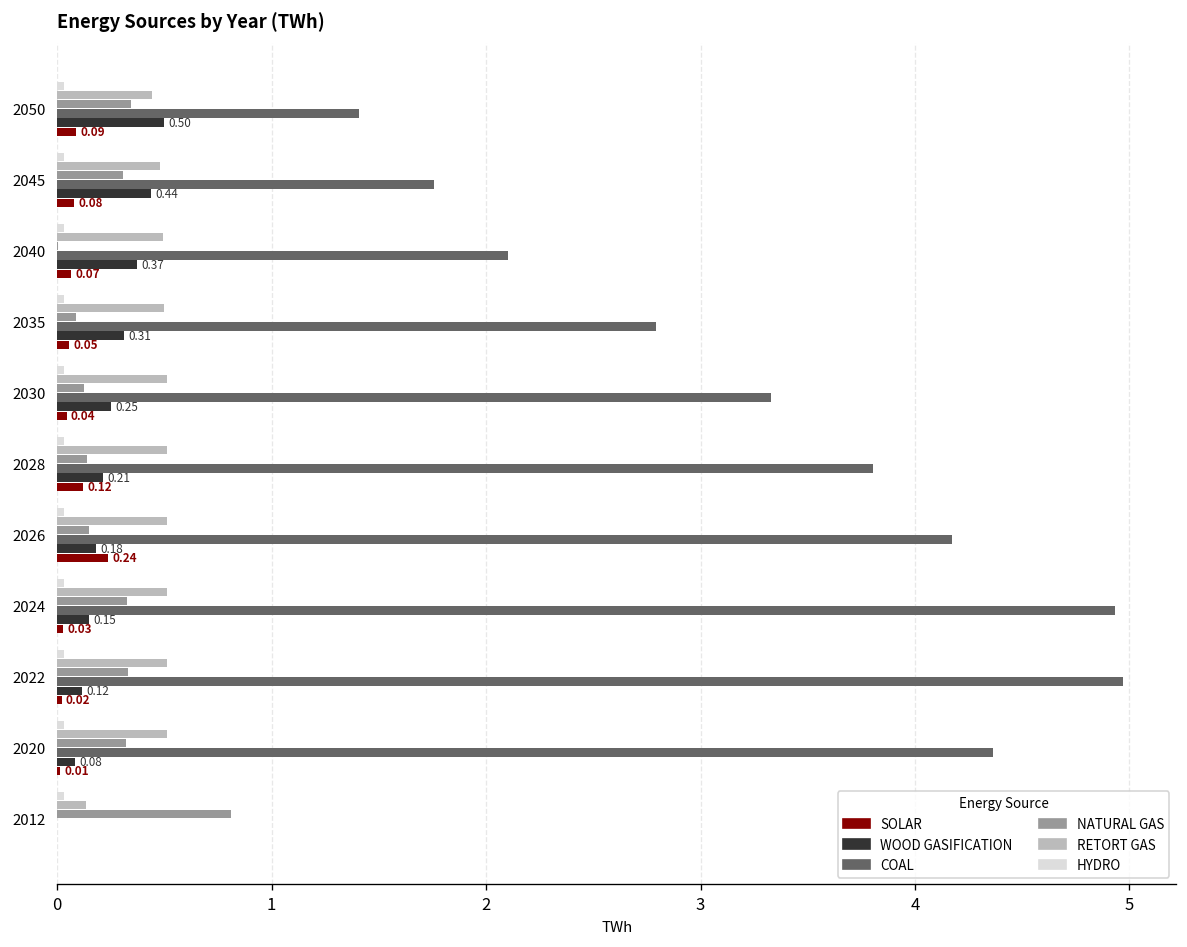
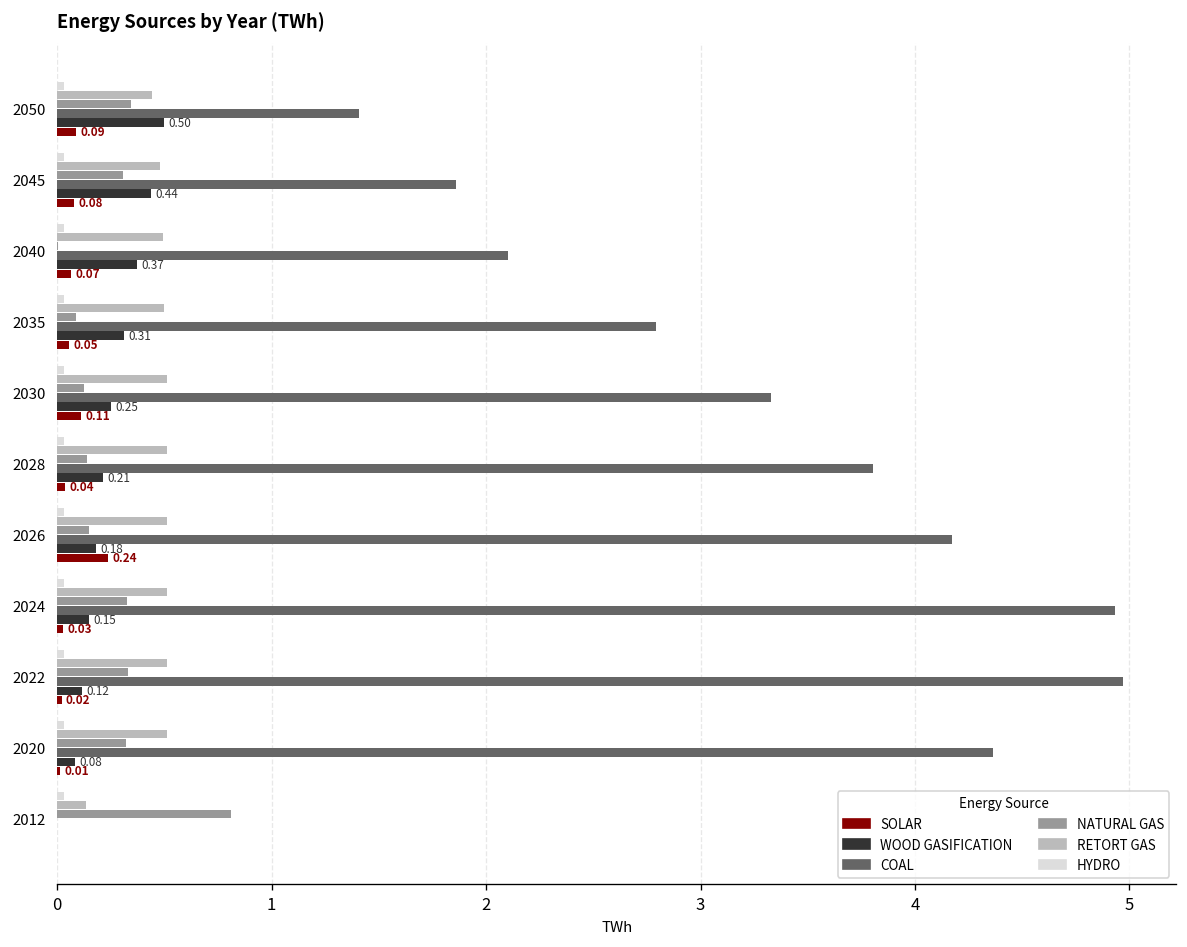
COAL, 2045: 1.76 -> 1.86
SOLAR, 2030: 0.04 -> 0.11
SOLAR, 2028: 0.12 -> 0.04
